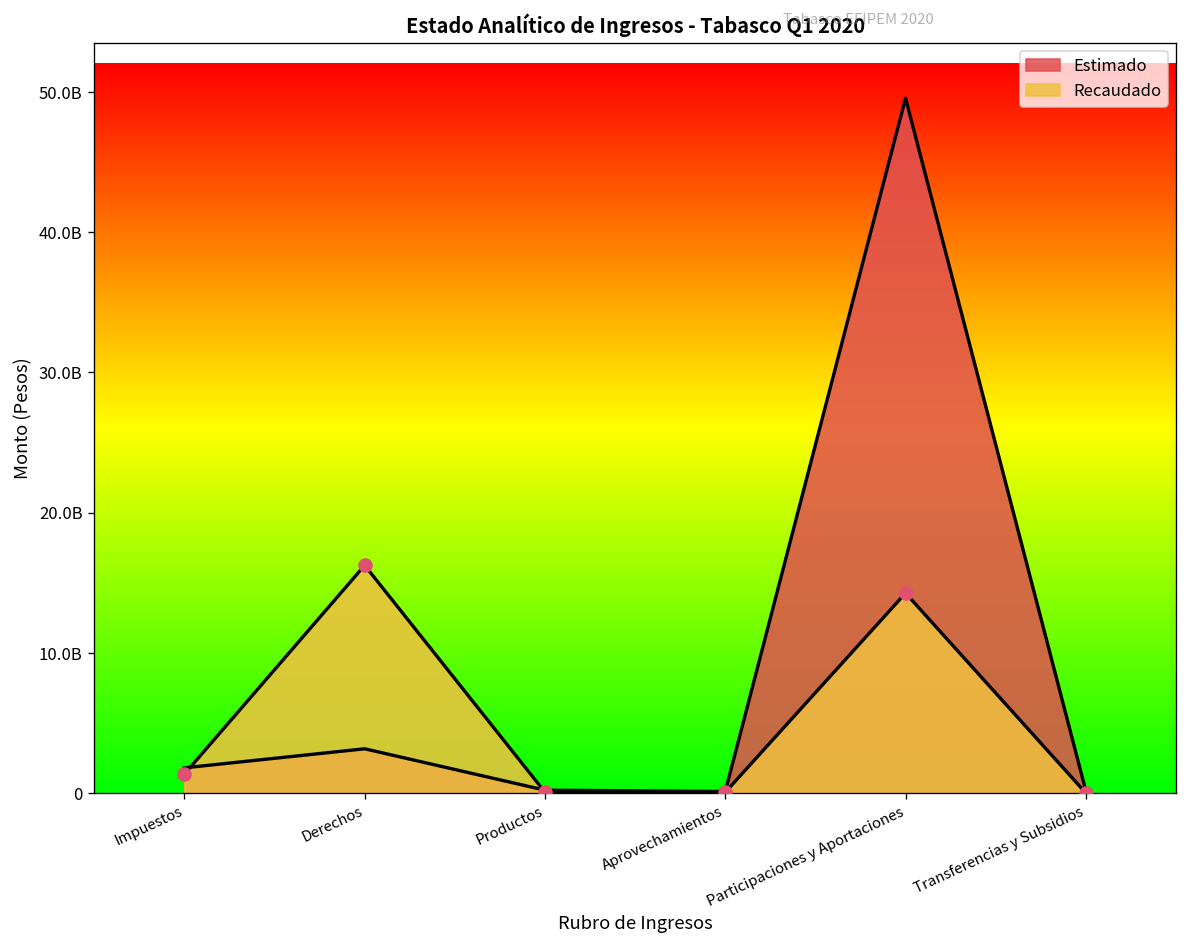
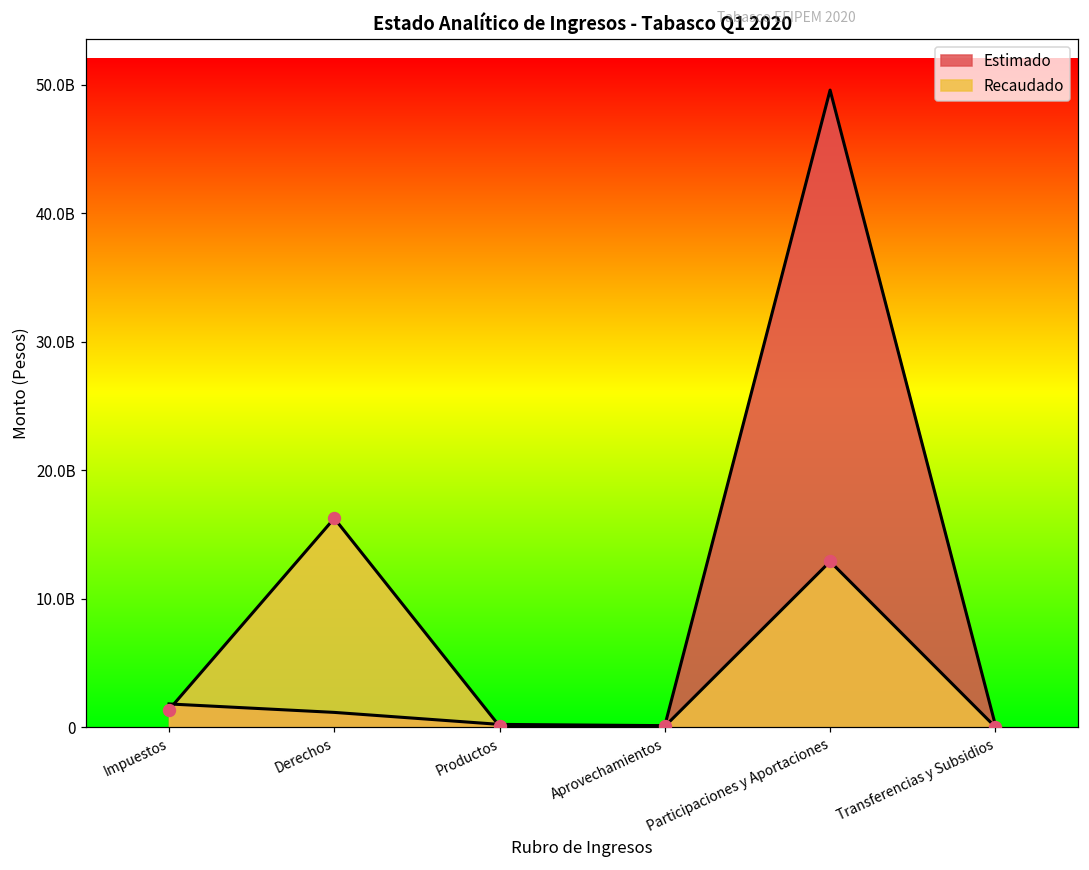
Estimado, Derechos: 3200000000 -> 1100000000
Recaudado, Participaciones y Aportaciones: 14300000000 -> 12900000000
